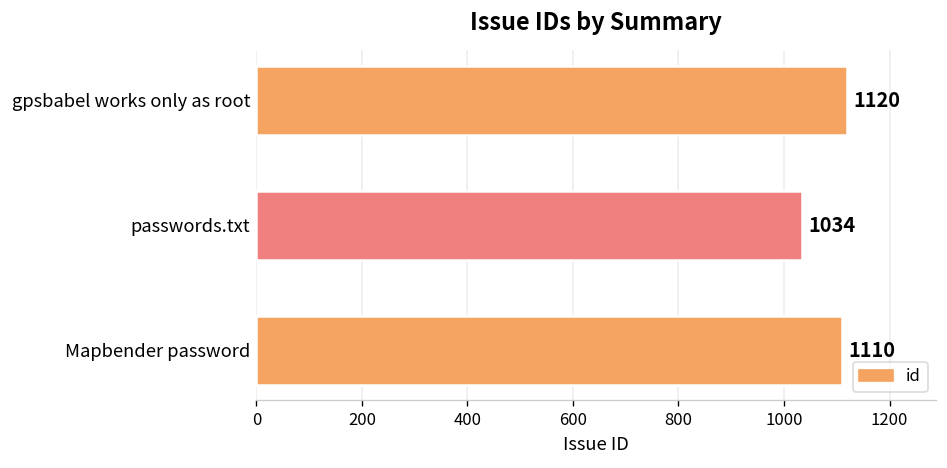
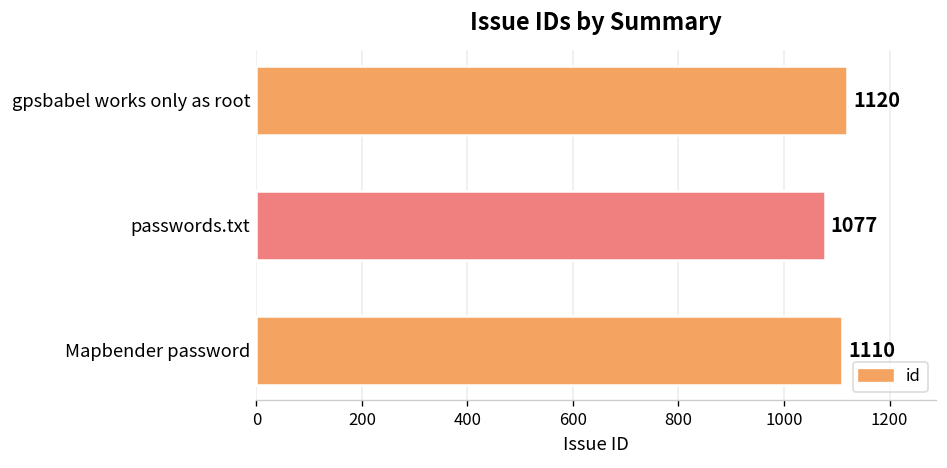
passwords.txt: 1034 -> 1077
